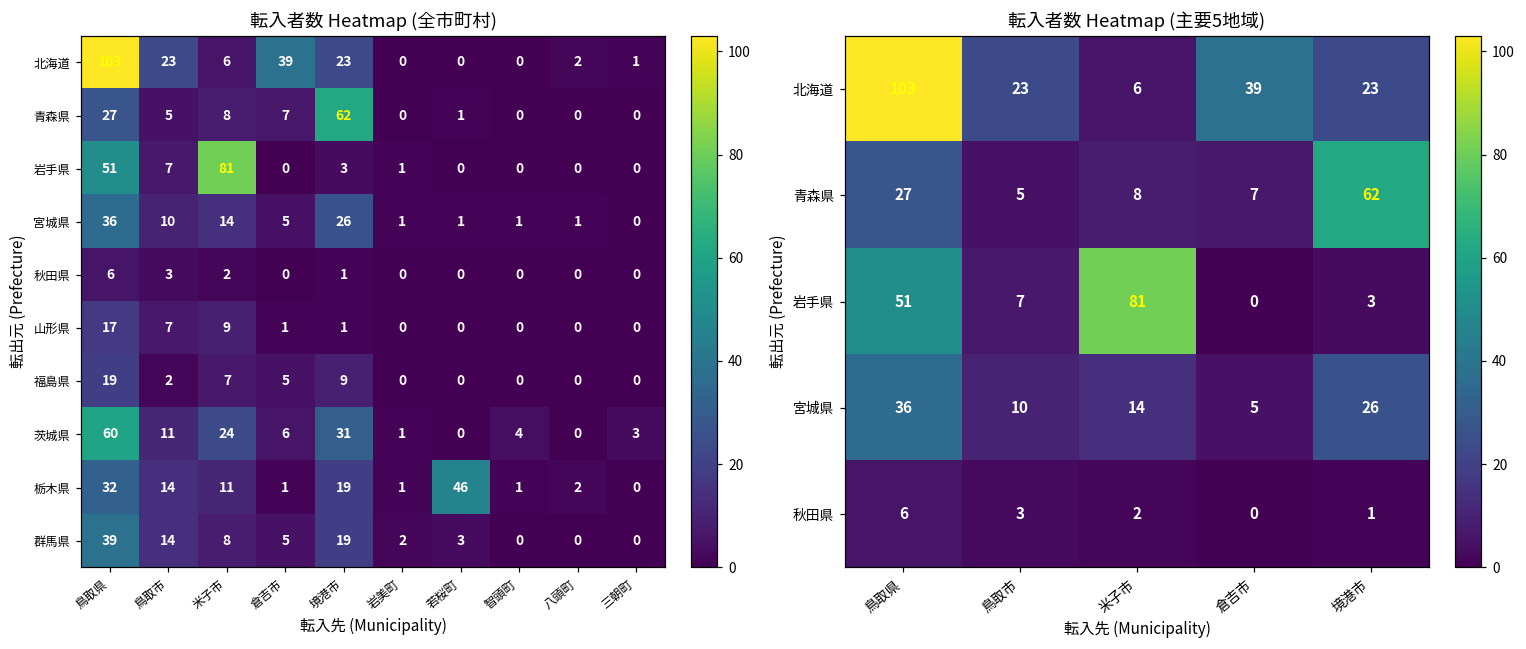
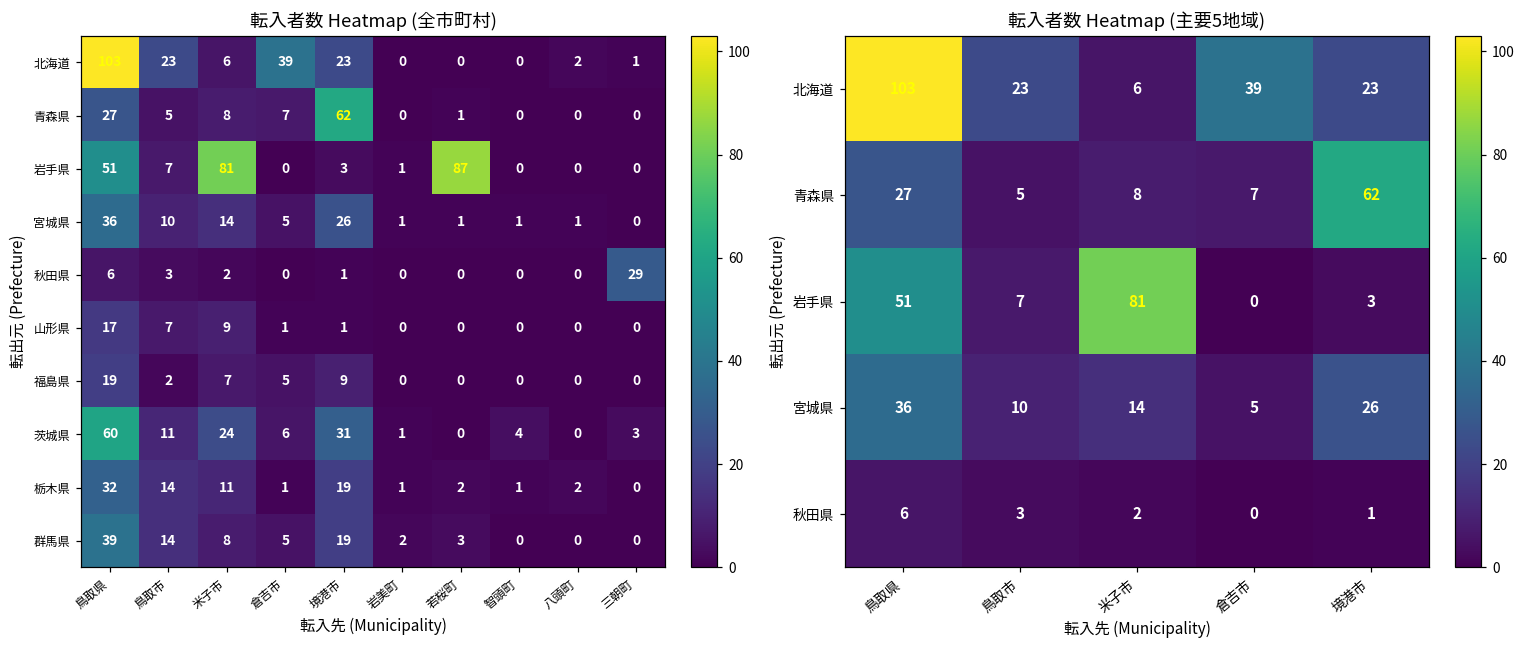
転入者数 Heatmap (全市町村), 岩手県, 若桜町: 0 -> 87
転入者数 Heatmap (全市町村), 秋田県, 三朝町: 0 -> 29
転入者数 Heatmap (全市町村), 栃木県, 若桜町: 46 -> 2
